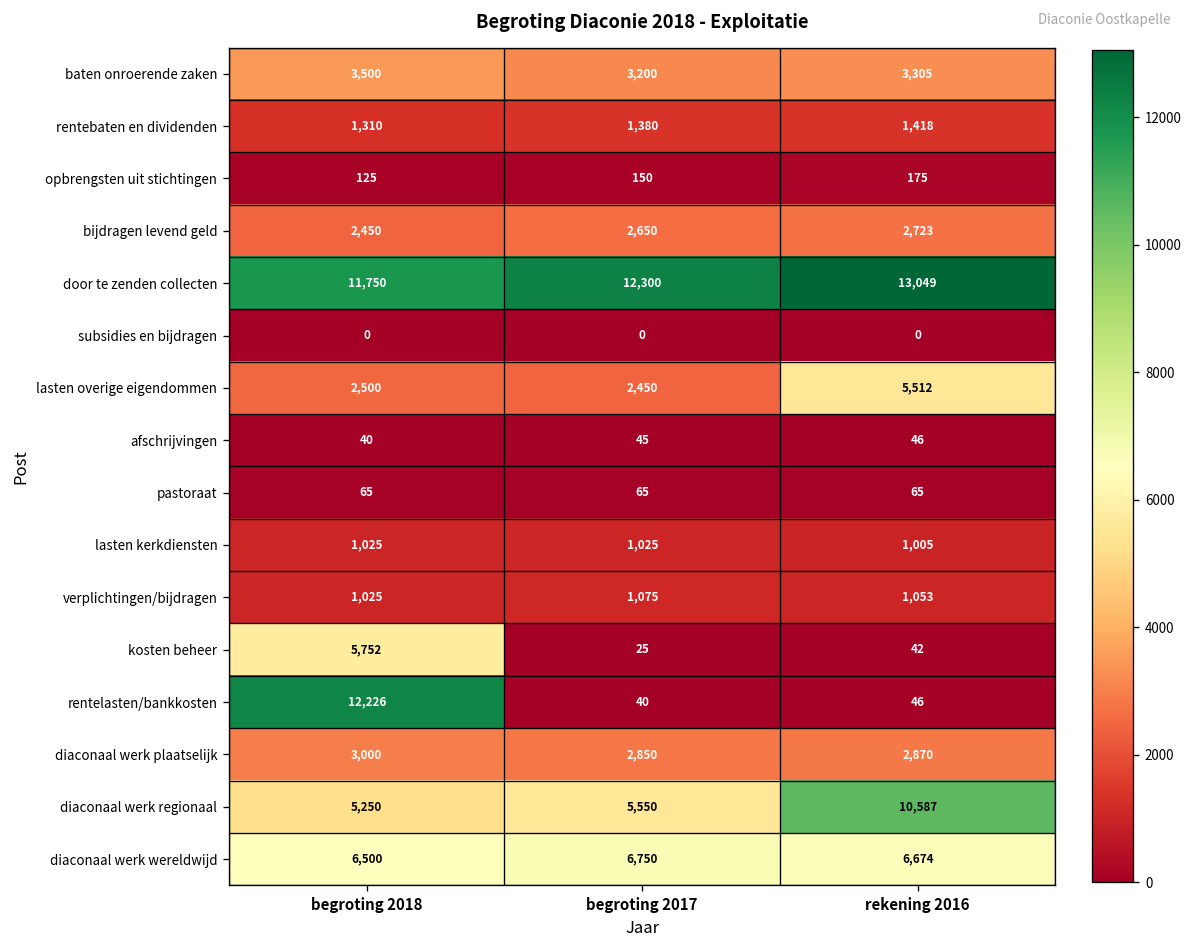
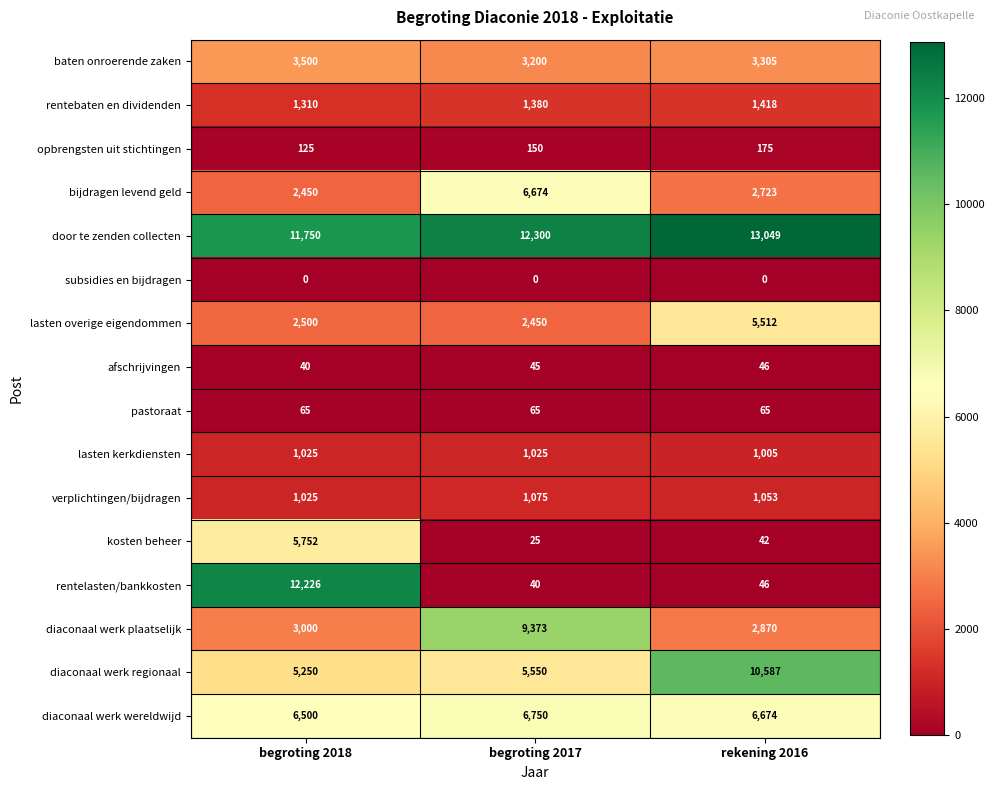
bijdragen levend geld, begroting 2017: 2,650 -> 6,674
diaconaal werk plaatselijk, begroting 2017: 2,850 -> 9,373
